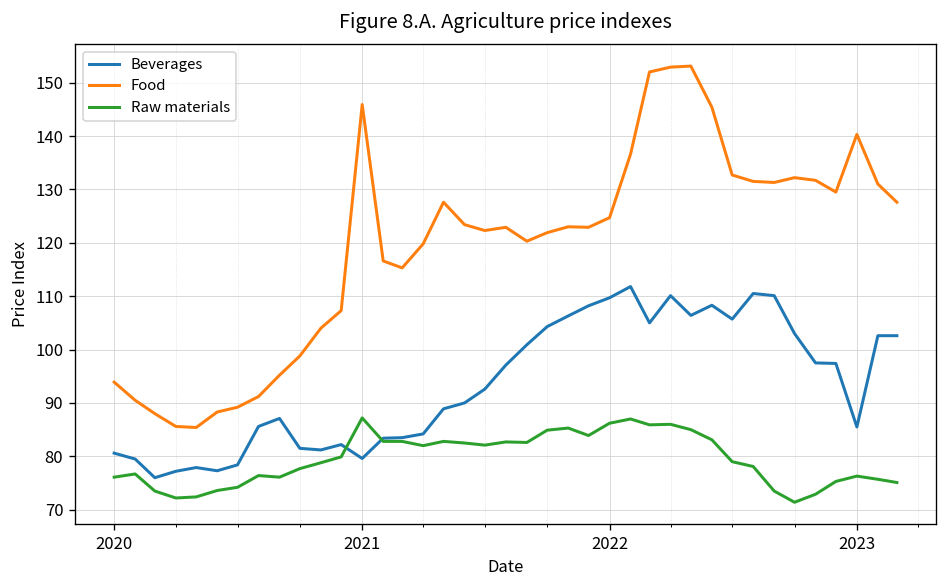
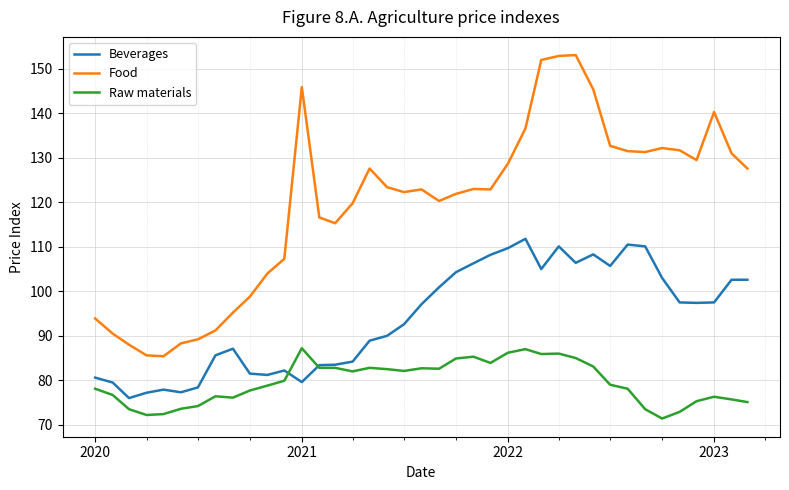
Raw materials, 2020: 76 -> 78
Food, 2022: 125 -> 129
Beverages, 2023: 86 -> 98
